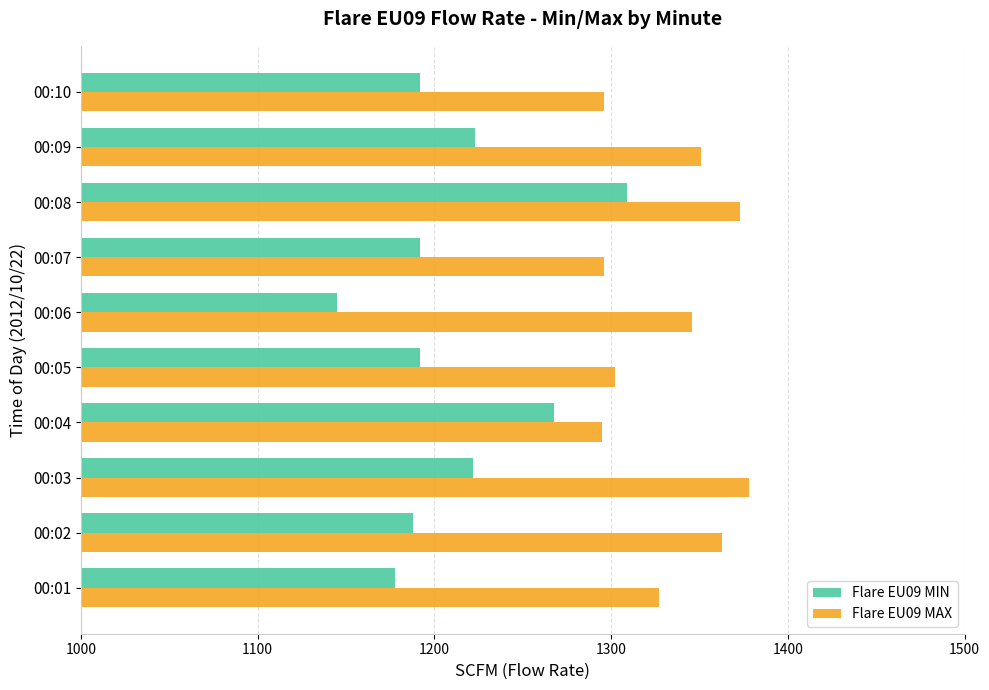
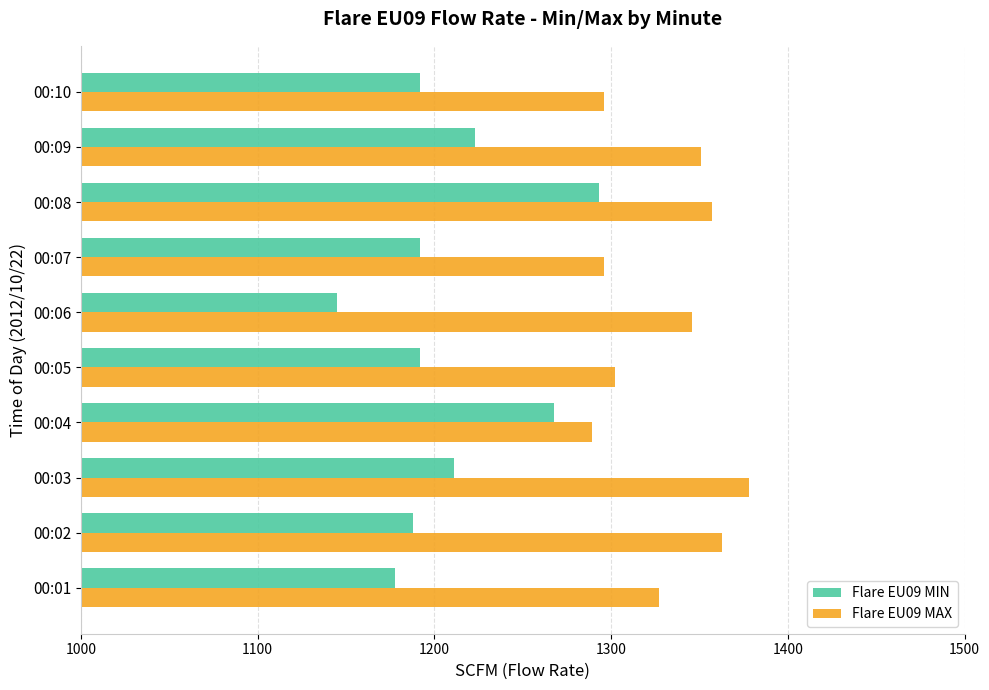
Flare EU09 MIN, 00:08: 1309 -> 1293
Flare EU09 MAX, 00:08: 1373 -> 1357
Flare EU09 MAX, 00:04: 1295 -> 1289
Flare EU09 MIN, 00:03: 1222 -> 1211
